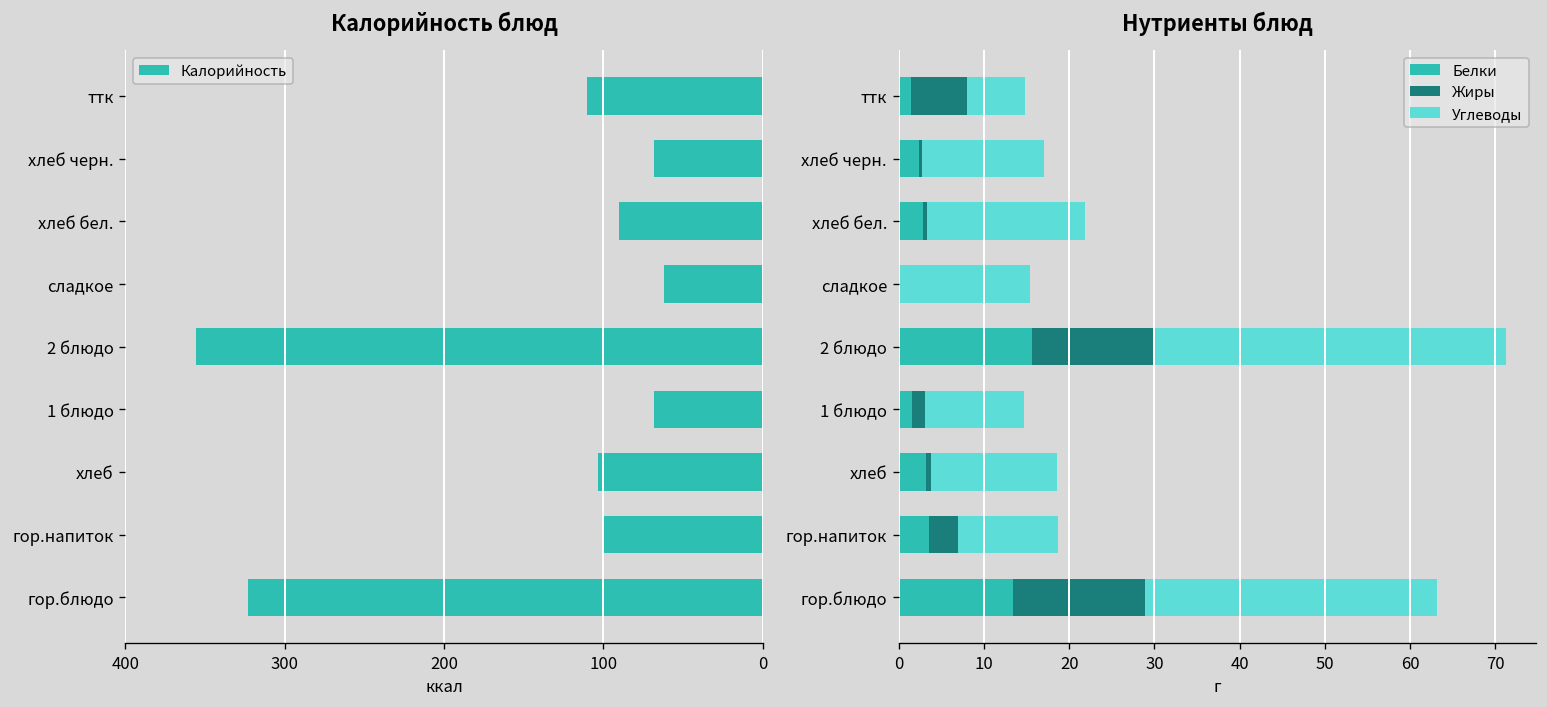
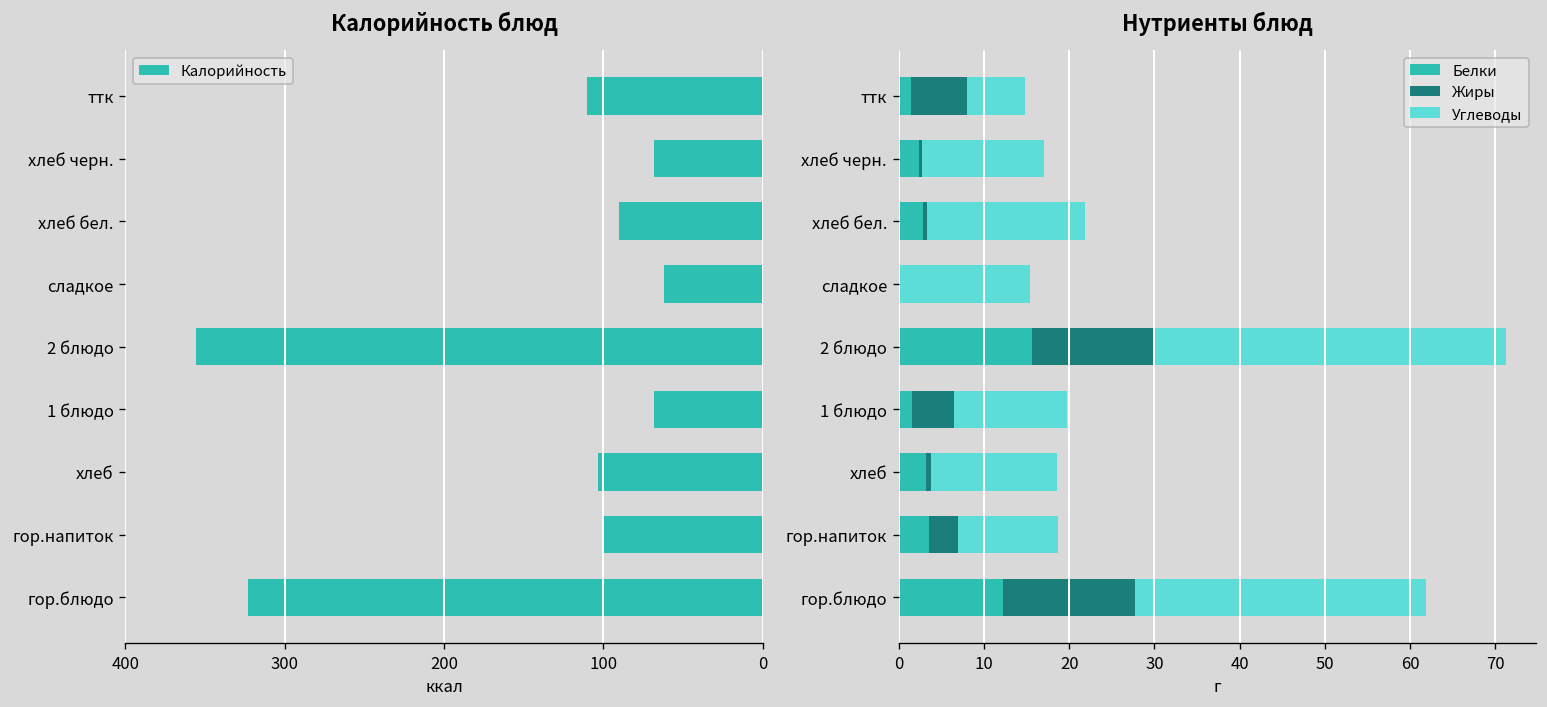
Нутриенты блюд, Жиры, 1 блюдо: 2 -> 5
Нутриенты блюд, Углеводы, 1 блюдо: 12 -> 13
Нутриенты блюд, Белки, гор.блюдо: 13 -> 12
